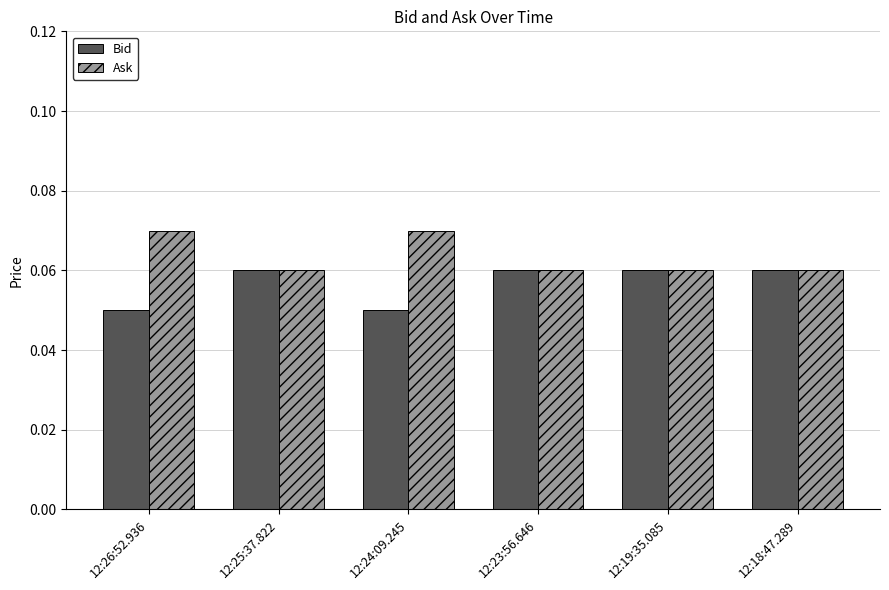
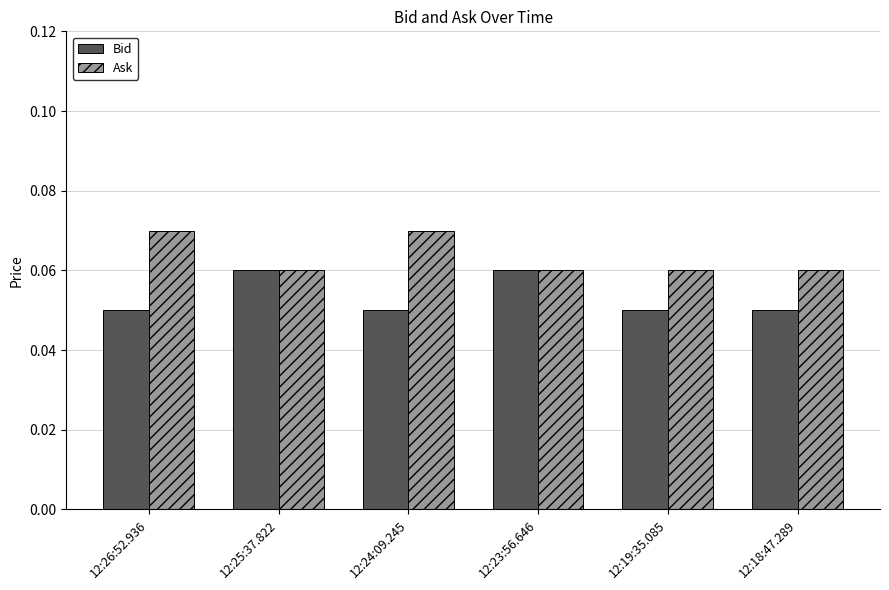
Bid, 12:19:35.085: 0.06 -> 0.05
Bid, 12:18:47.289: 0.06 -> 0.05
